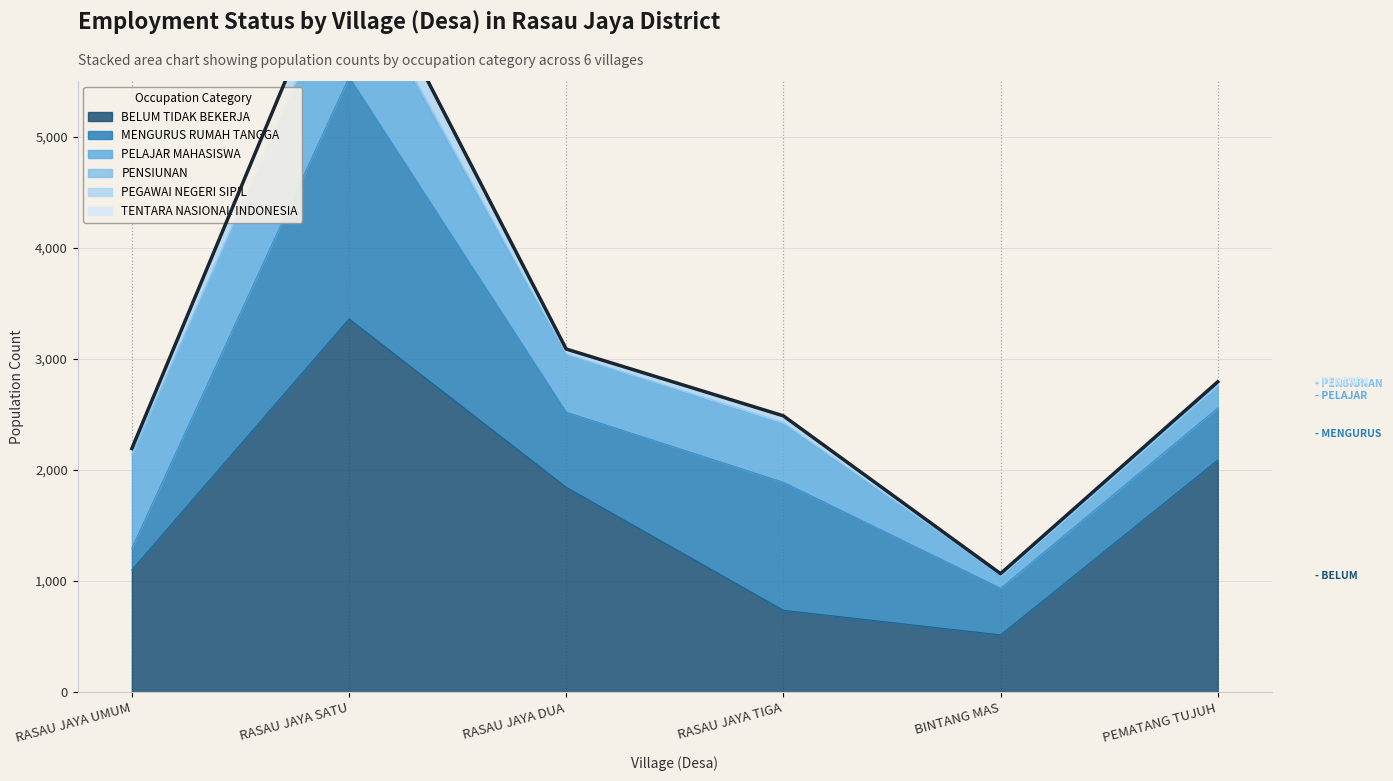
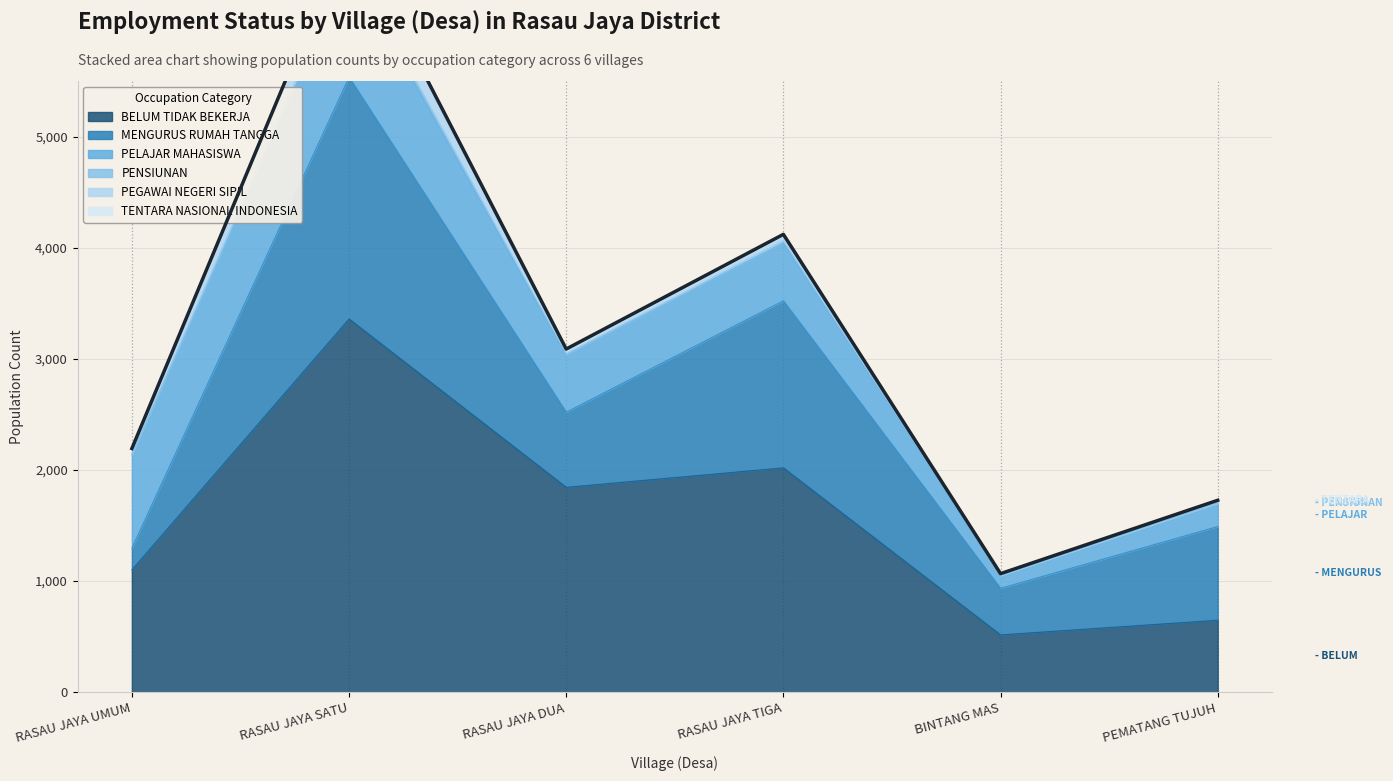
BELUM TIDAK BEKERJA, RASAU JAYA TIGA: 740 -> 2,020
MENGURUS RUMAH TANGGA, RASAU JAYA TIGA: 1,150 -> 1,500
BELUM TIDAK BEKERJA, PEMATANG TUJUH: 2,090 -> 650
MENGURUS RUMAH TANGGA, PEMATANG TUJUH: 470 -> 840
